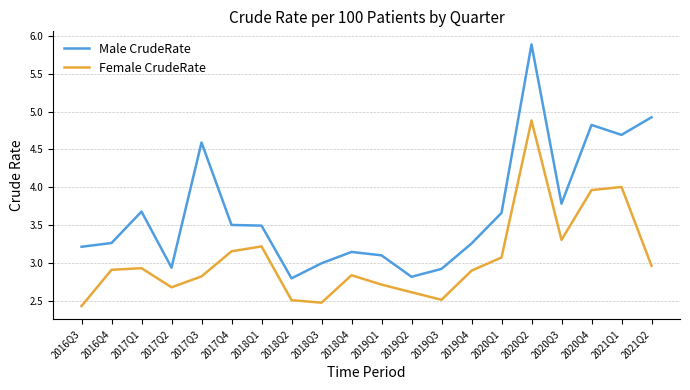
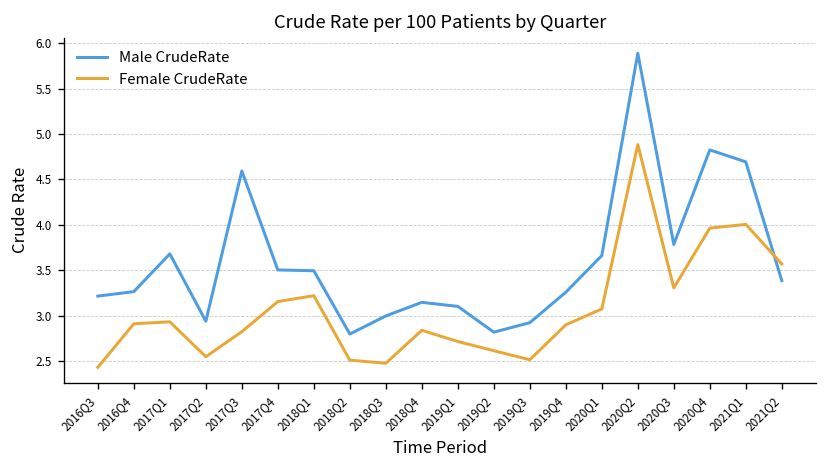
Female CrudeRate, 2017Q2: 2.7 -> 2.5
Male CrudeRate, 2021Q2: 4.9 -> 3.4
Female CrudeRate, 2021Q2: 3.0 -> 3.6
